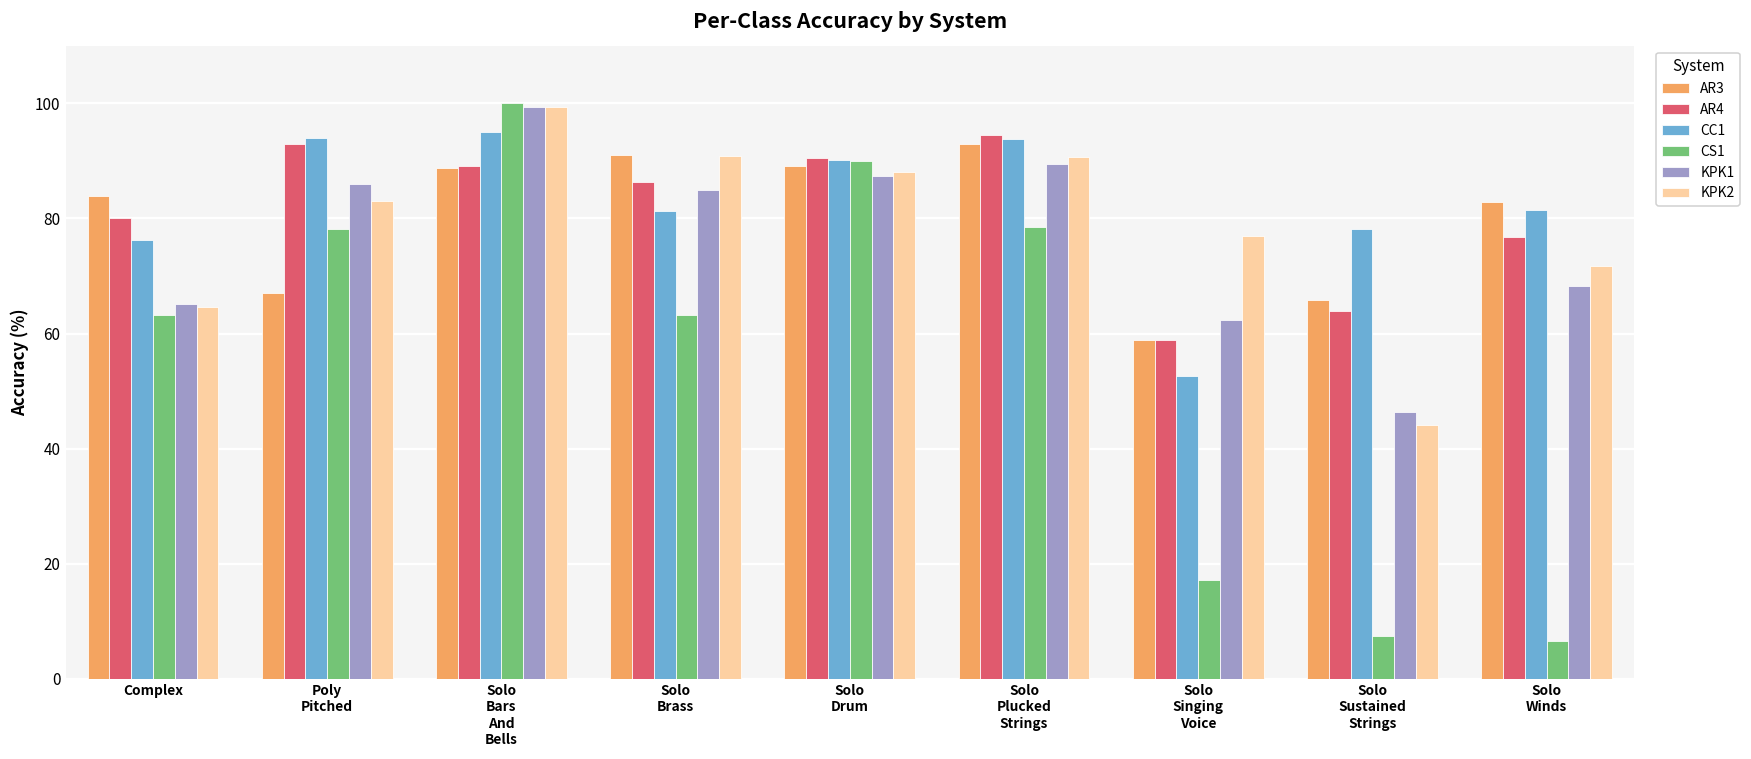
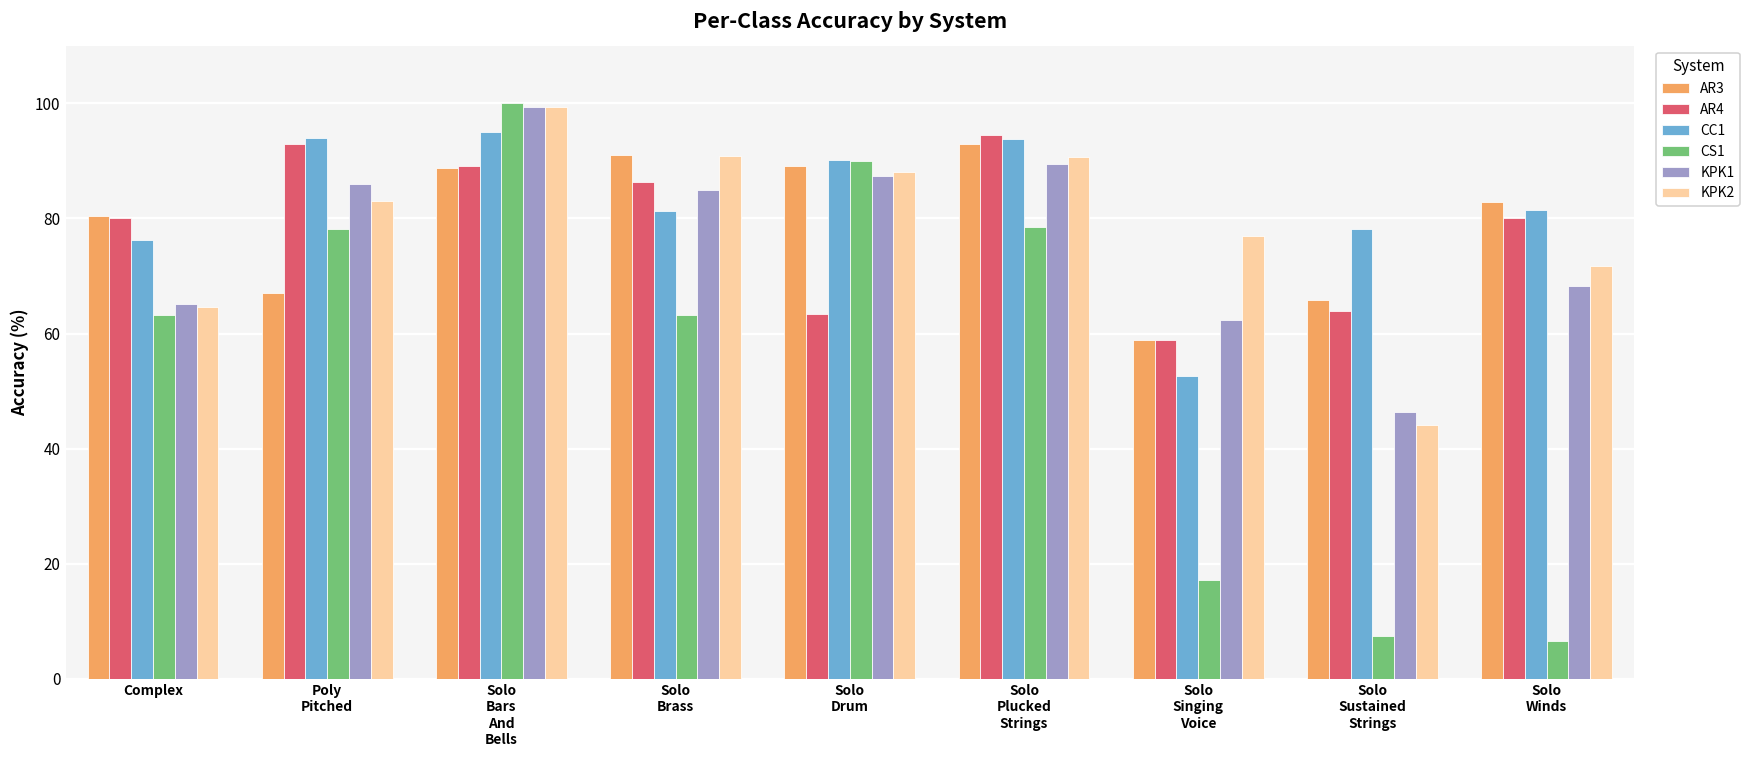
AR3, Complex: 84 -> 80
AR4, Solo Drum: 90 -> 63
AR4, Solo Winds: 77 -> 80
